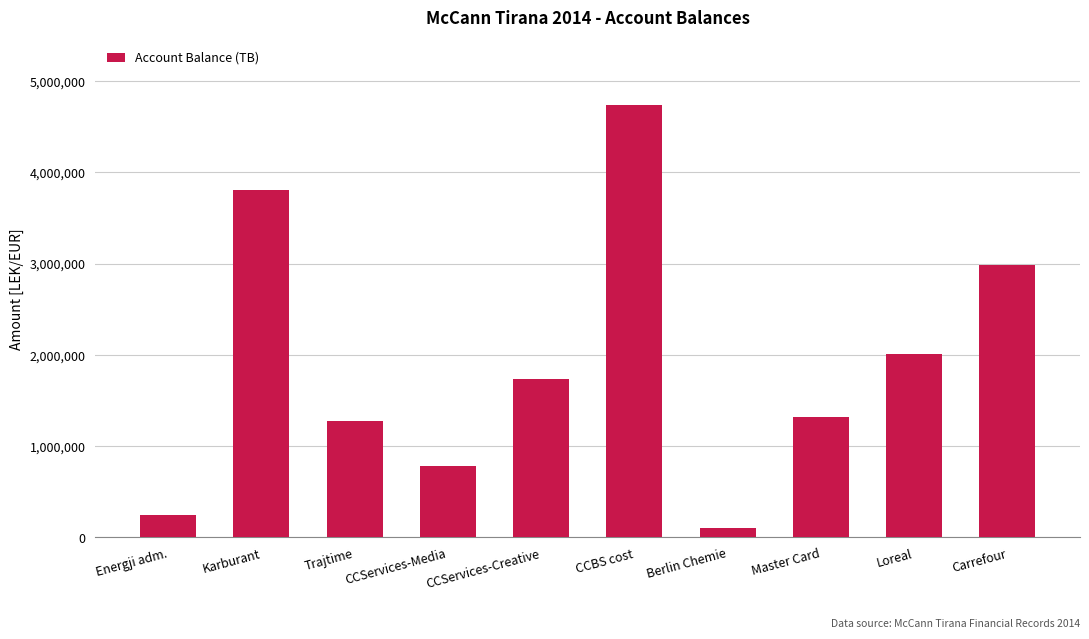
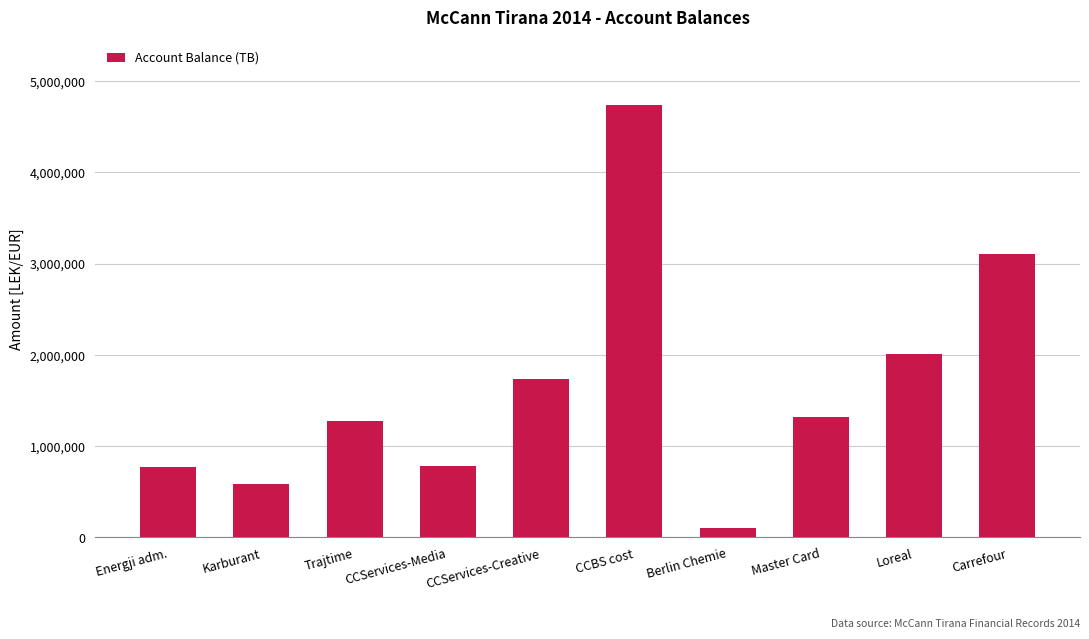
Energji adm.: 300,000 -> 800,000
Karburant: 3,800,000 -> 600,000
Carrefour: 3,000,000 -> 3,100,000
